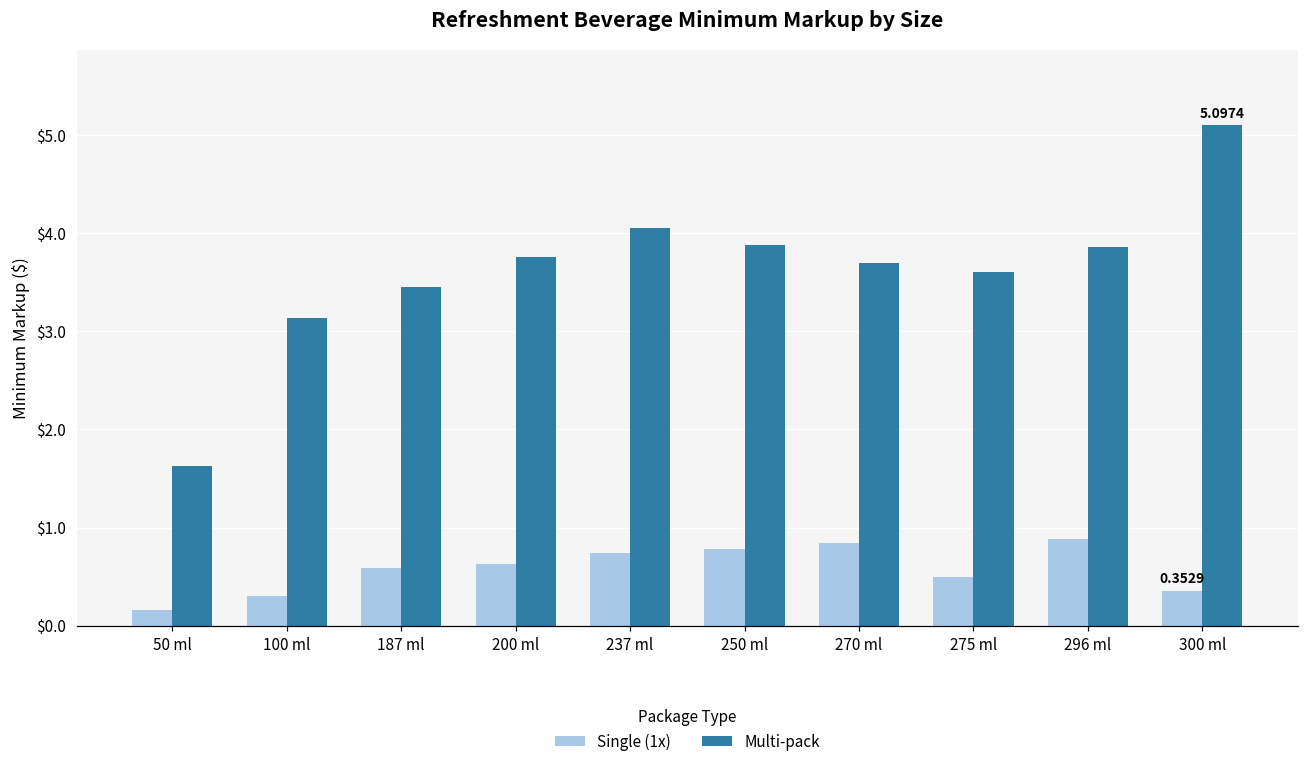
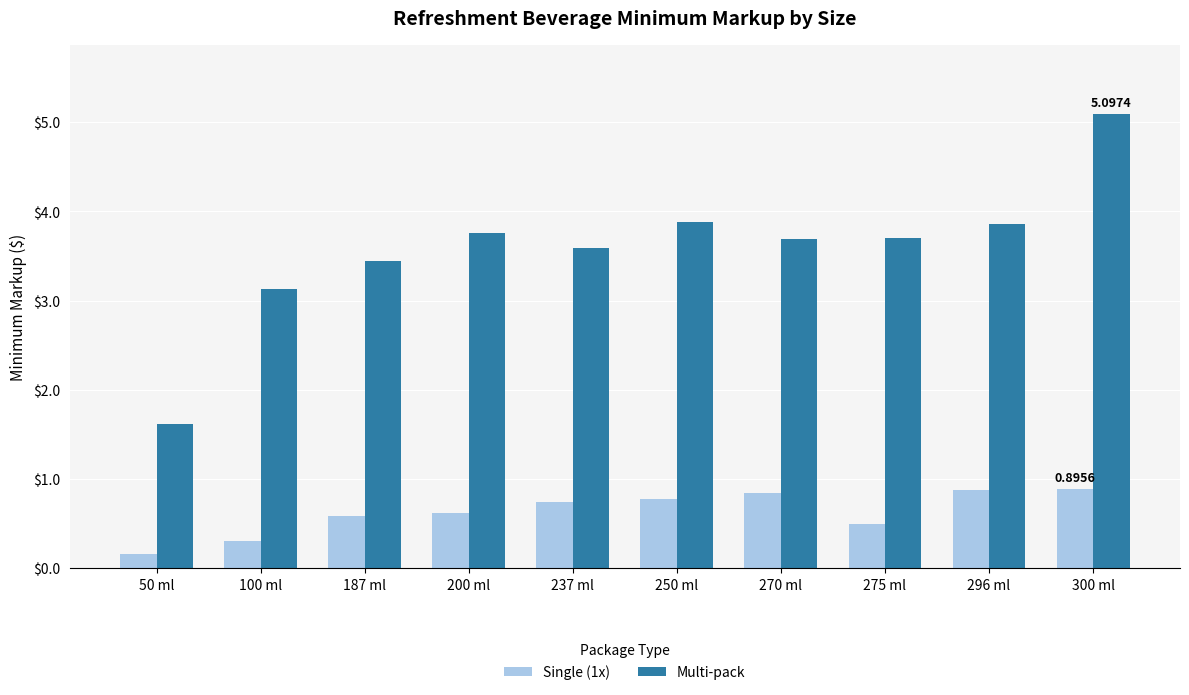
Multi-pack, 237 ml: $4.1 -> $3.6
Multi-pack, 275 ml: $3.6 -> $3.7
Single (1x), 300 ml: 0.3529 -> 0.8956
